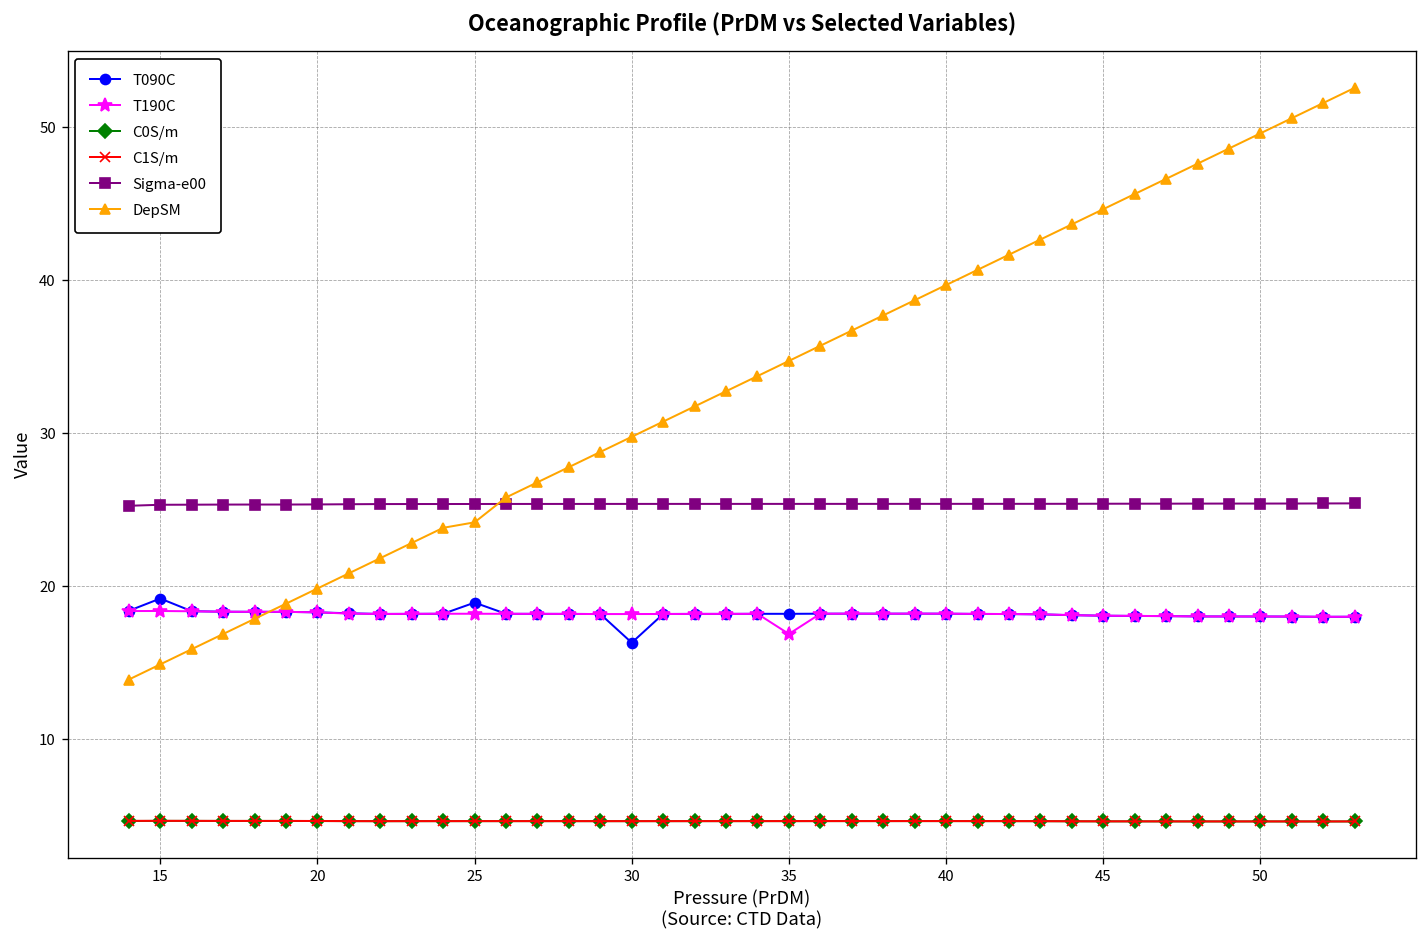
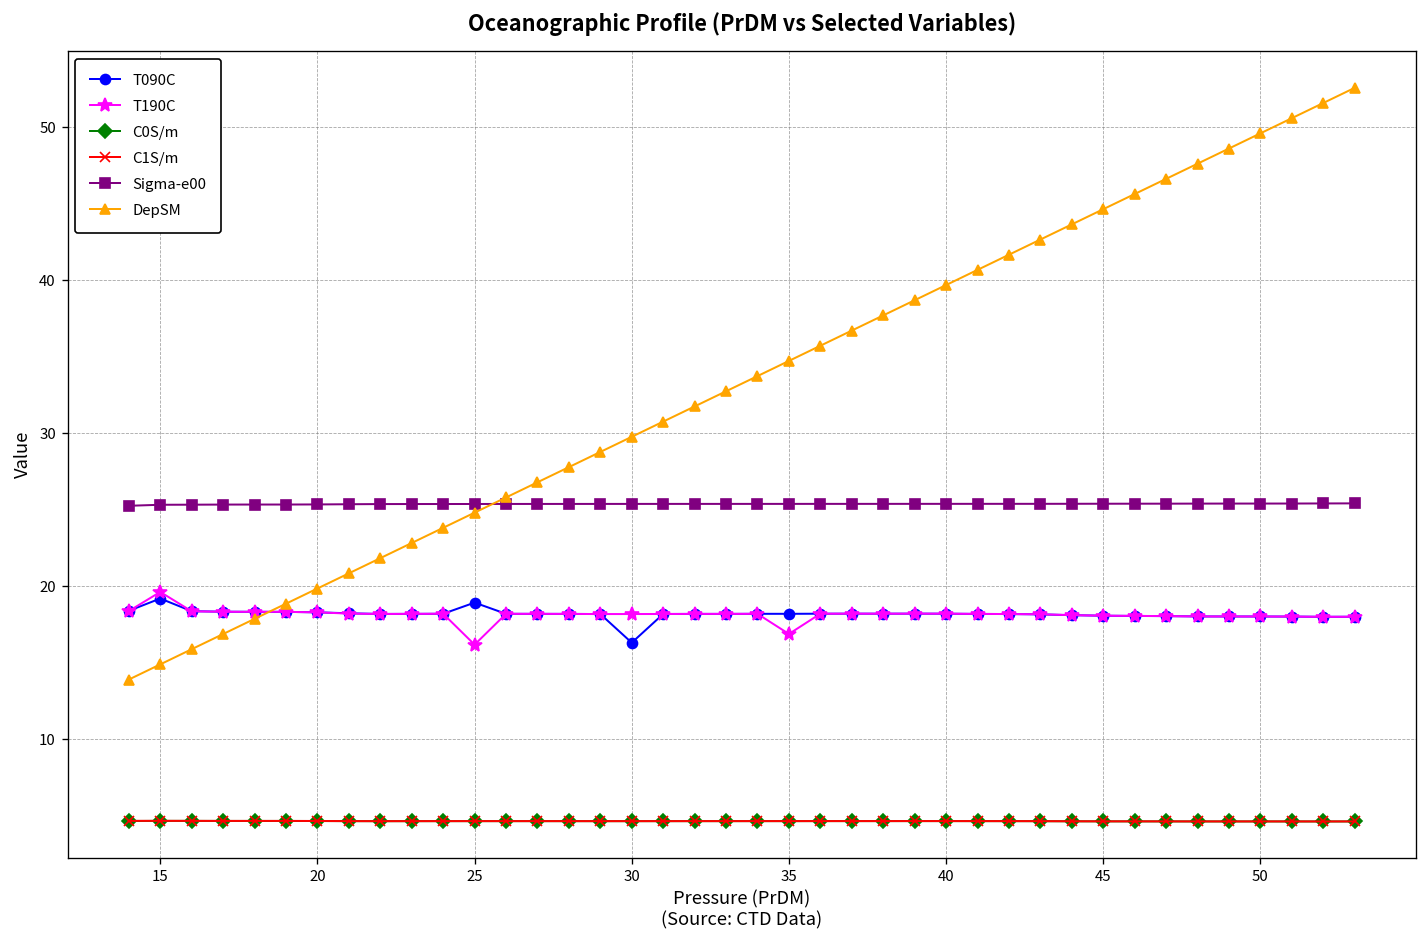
T190C, 15: 18.4 -> 19.6
T190C, 25: 18.2 -> 16.2
DepSM, 25: 24.2 -> 24.8
